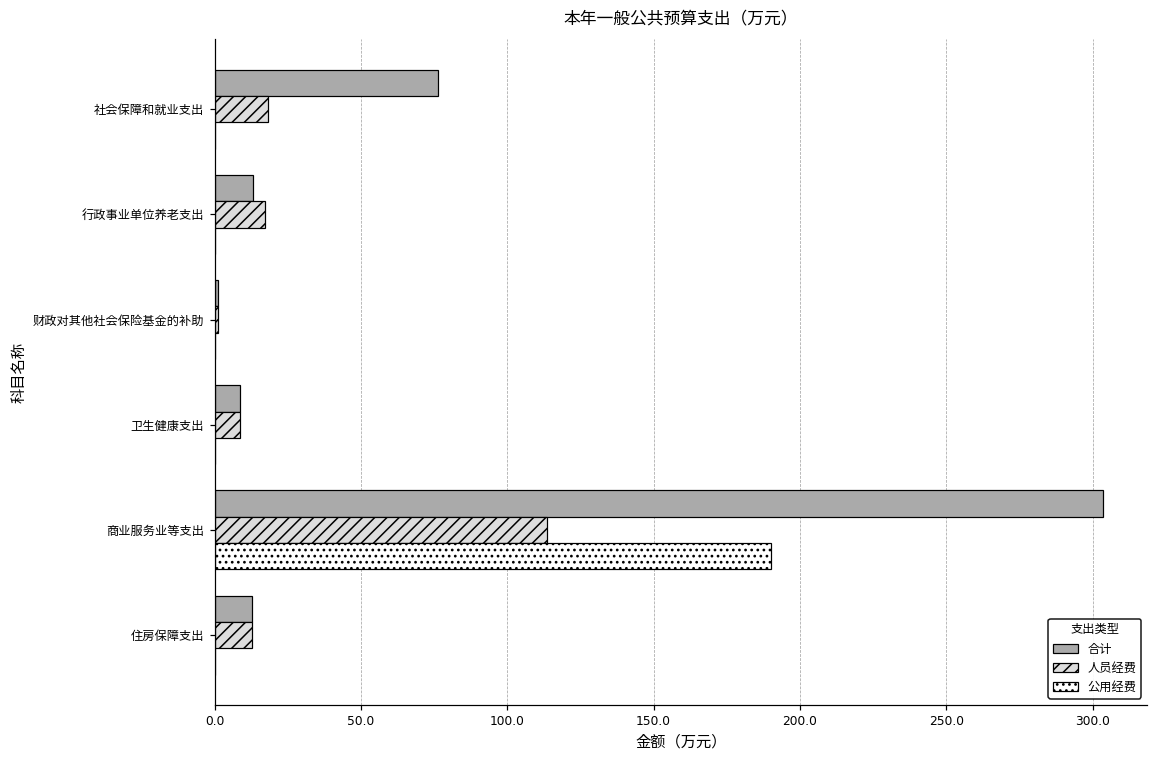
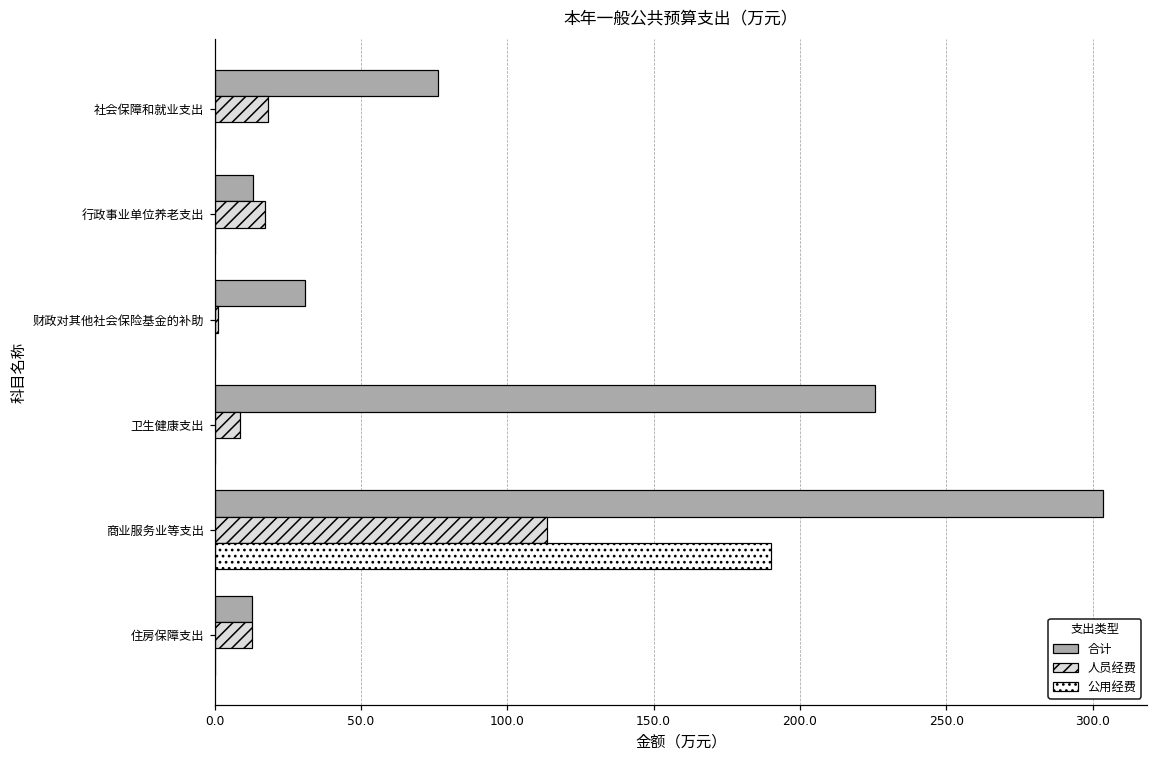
合计, 财政对其他社会保险基金的补助: 1 -> 31
合计, 卫生健康支出: 9 -> 226
